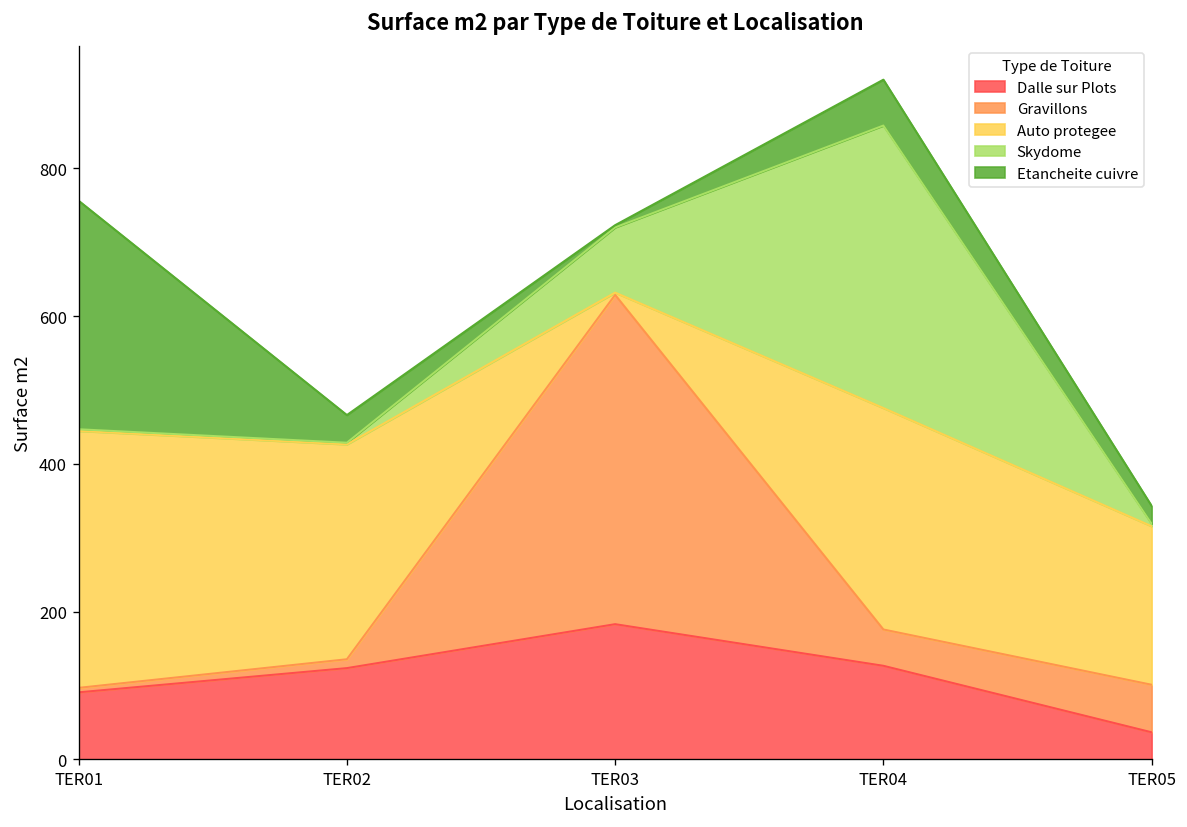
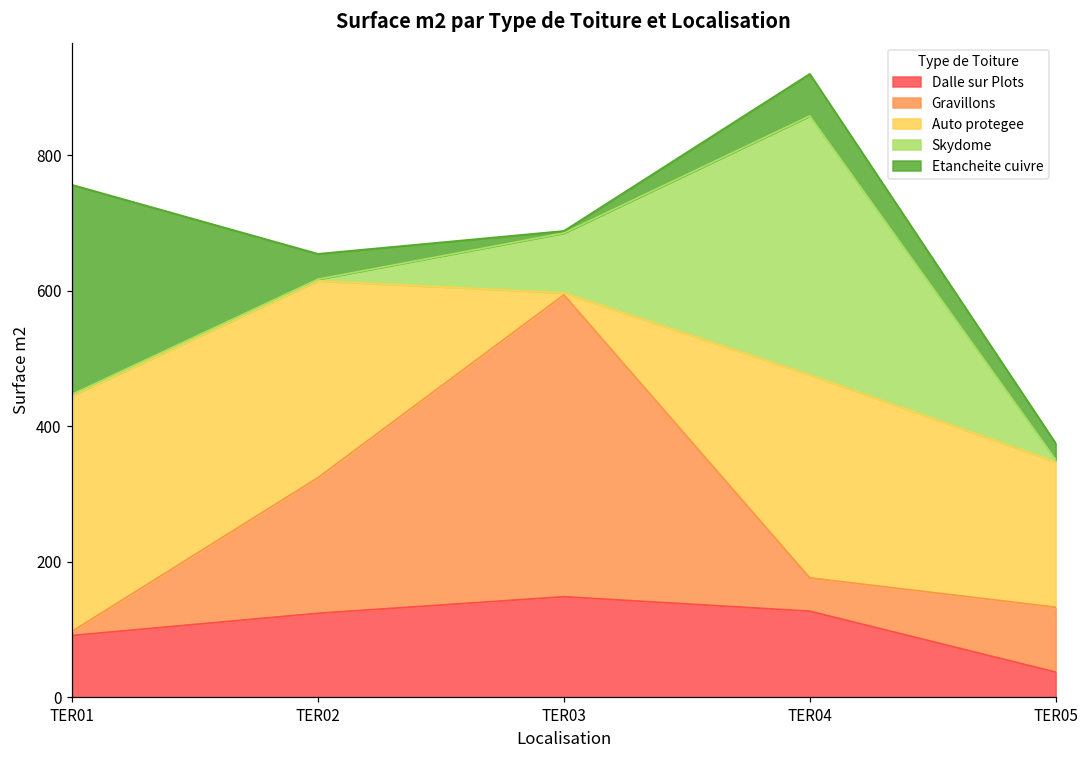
Gravillons, TER02: 10 -> 200
Dalle sur Plots, TER03: 180 -> 150
Gravillons, TER05: 60 -> 100
